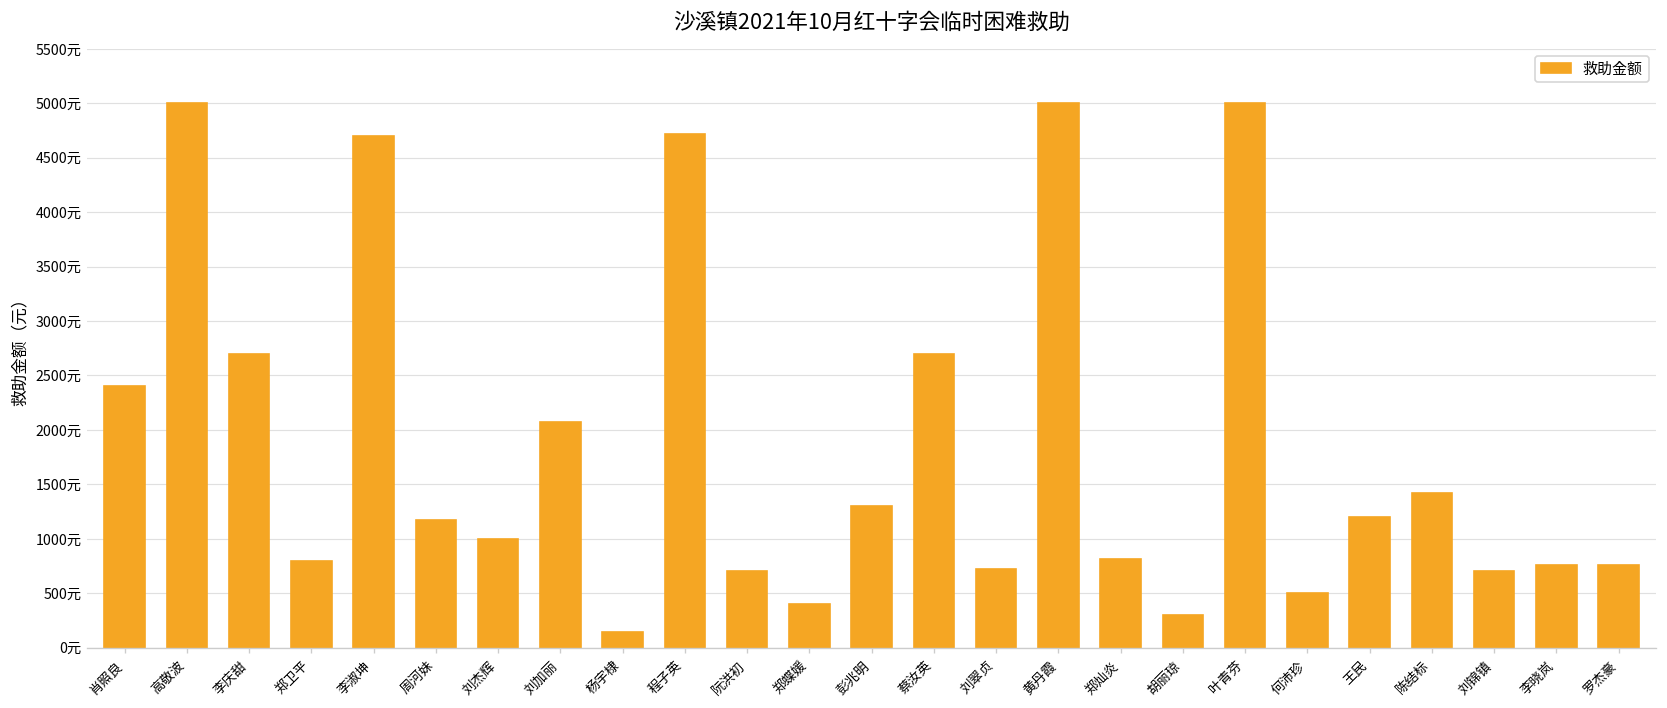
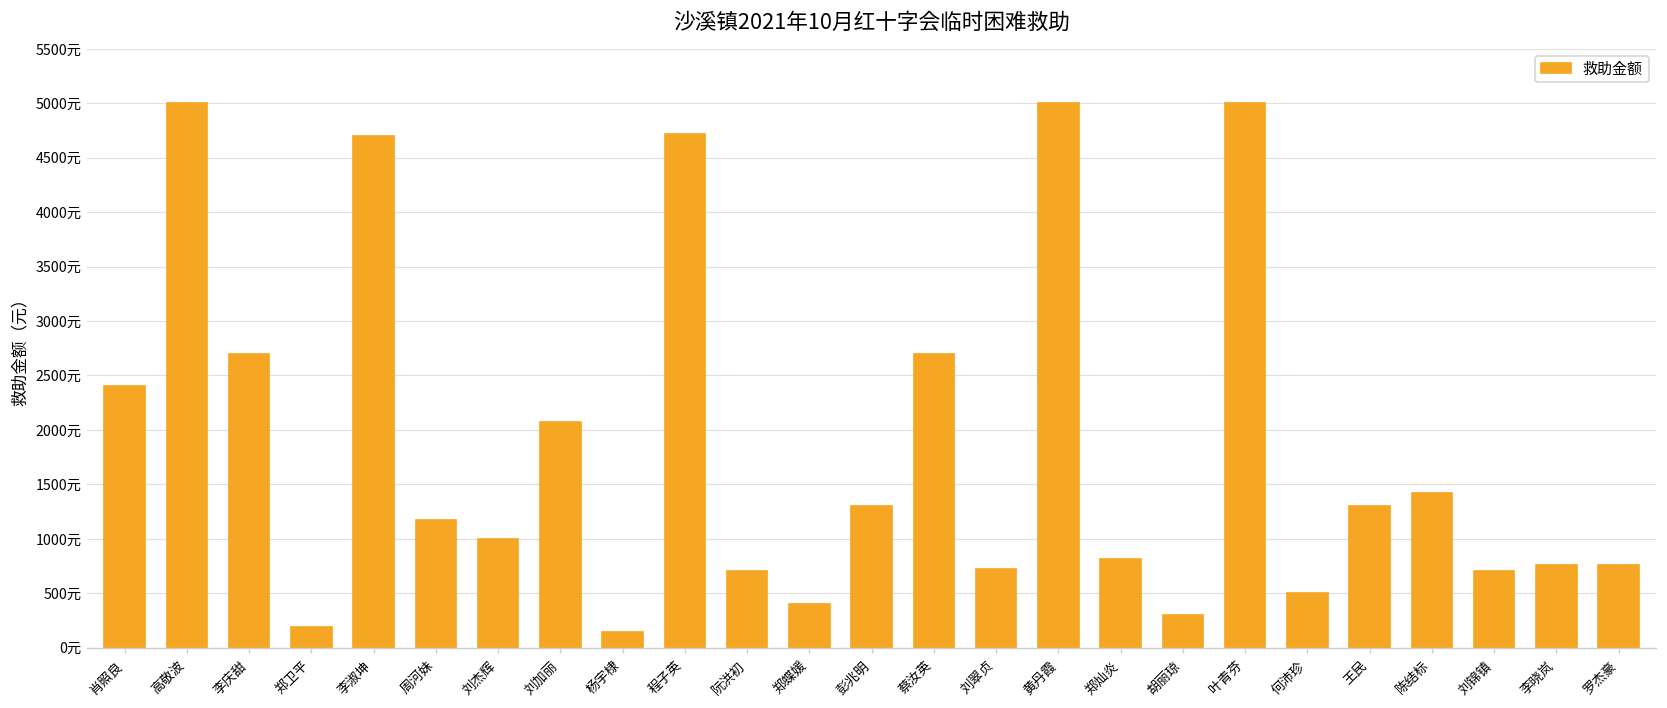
郑卫平: 800元 -> 200元
王民: 1200元 -> 1300元
